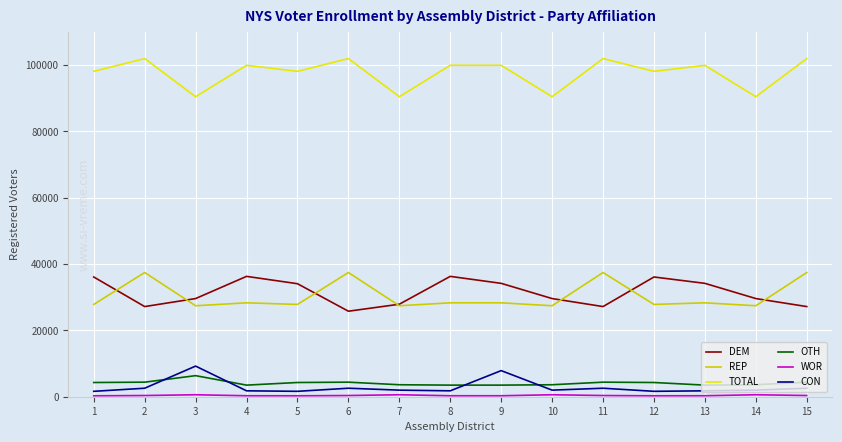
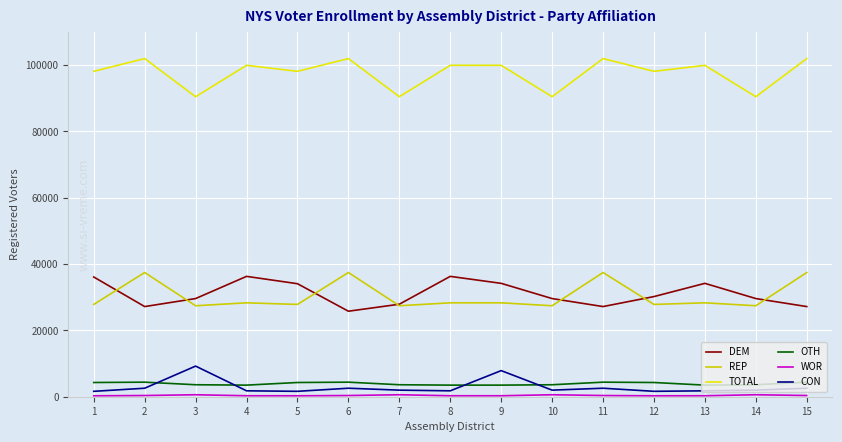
OTH, 3: 6000 -> 4000
DEM, 12: 36000 -> 30000
